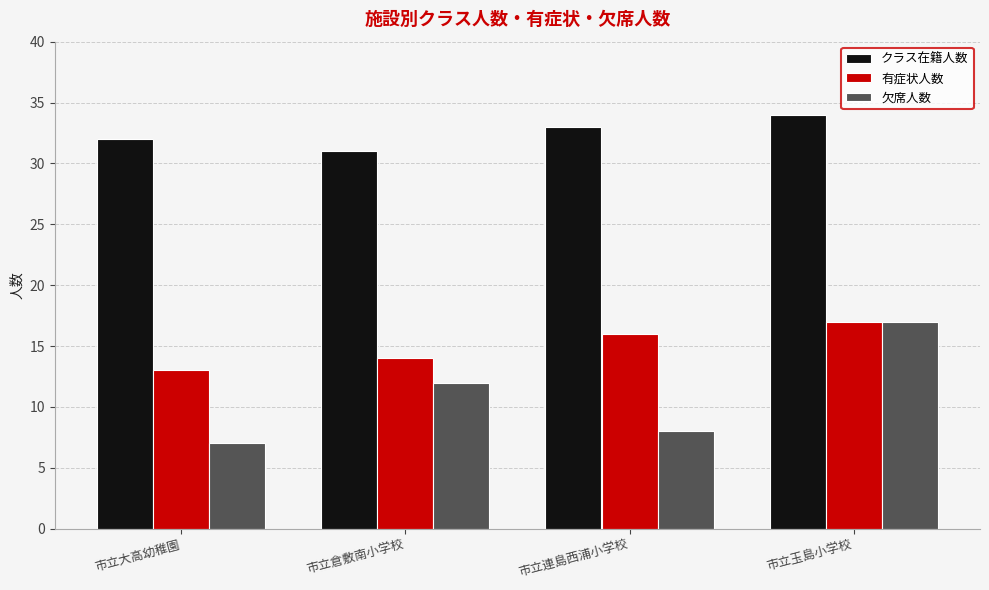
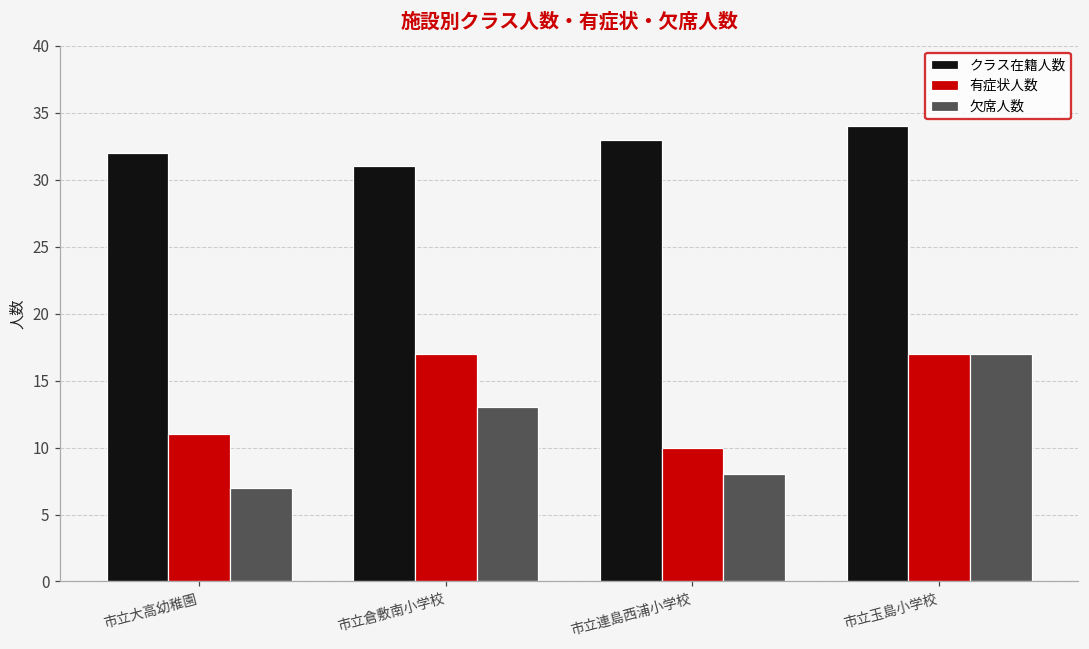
有症状人数, 市立大高幼稚園: 13 -> 11
有症状人数, 市立倉敷南小学校: 14 -> 17
欠席人数, 市立倉敷南小学校: 12 -> 13
有症状人数, 市立連島西浦小学校: 16 -> 10
